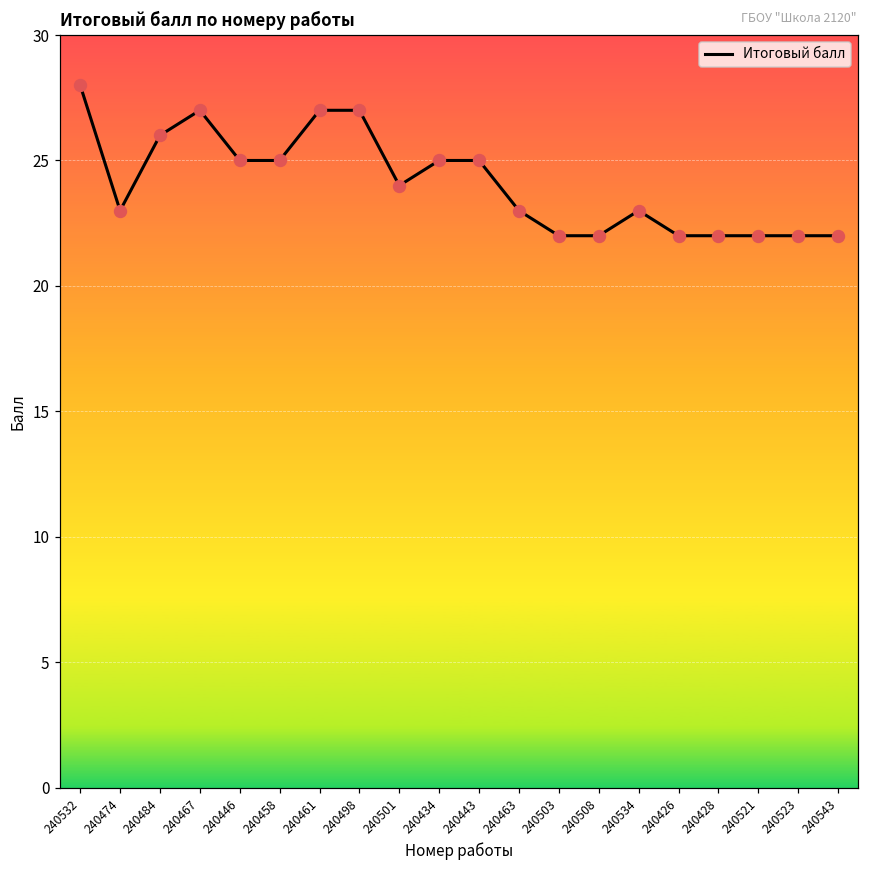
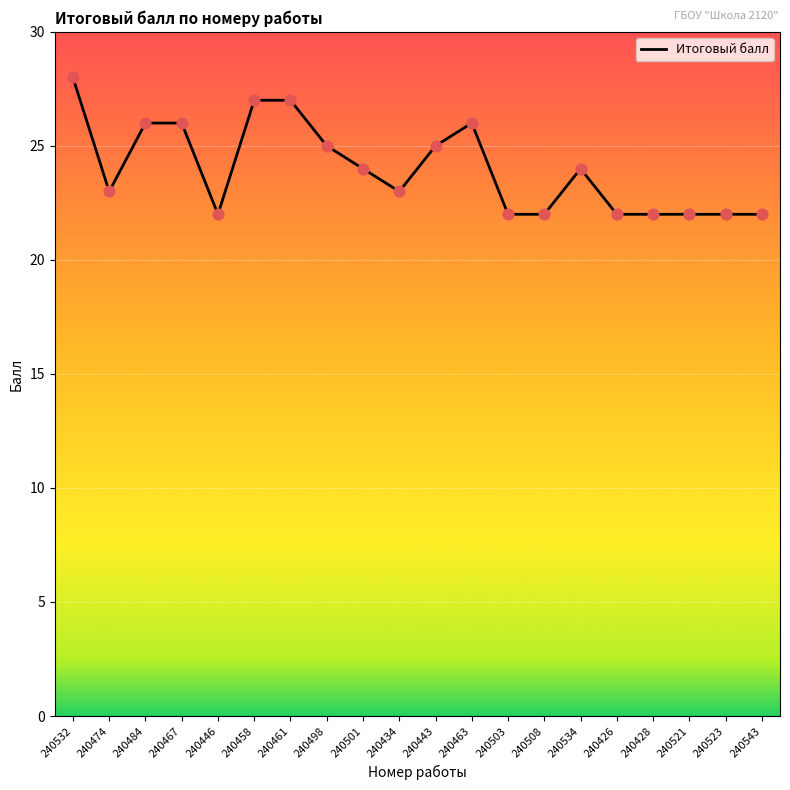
240467: 27 -> 26
240446: 25 -> 22
240458: 25 -> 27
240498: 27 -> 25
240434: 25 -> 23
240463: 23 -> 26
240534: 23 -> 24
